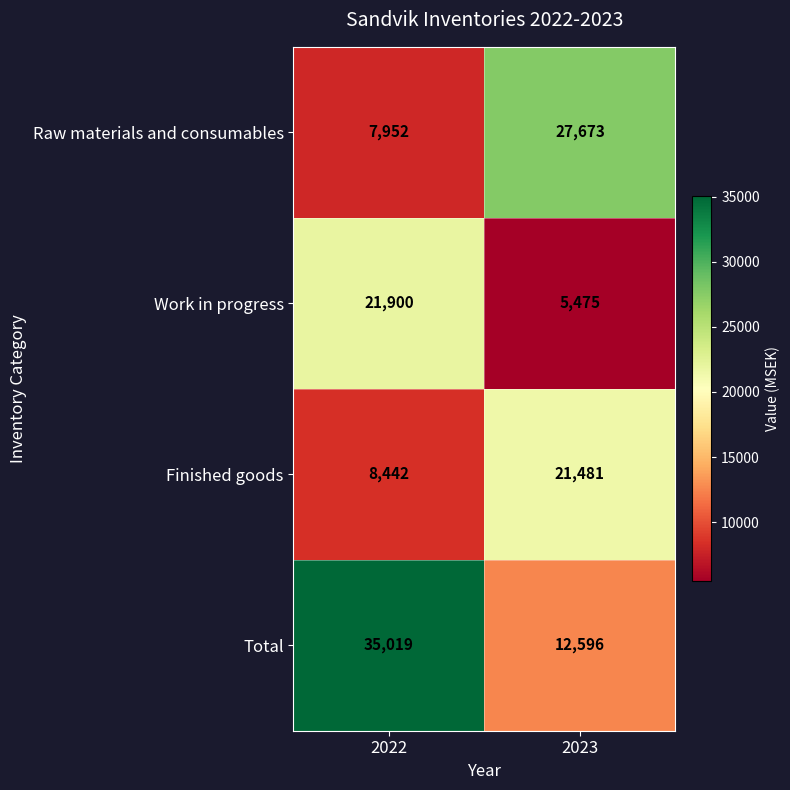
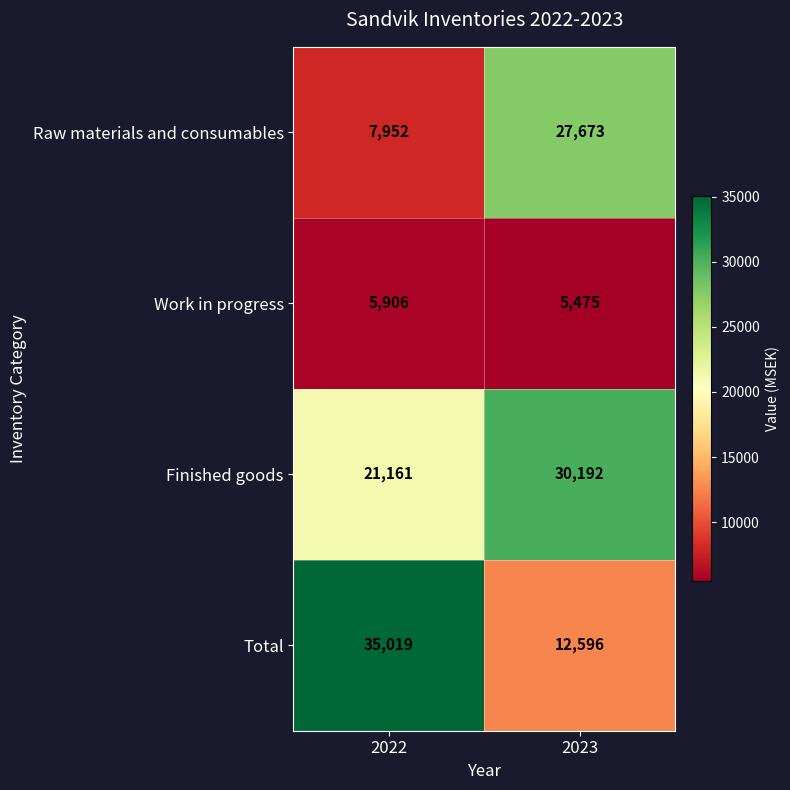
Work in progress, 2022: 21,900 -> 5,906
Finished goods, 2022: 8,442 -> 21,161
Finished goods, 2023: 21,481 -> 30,192
